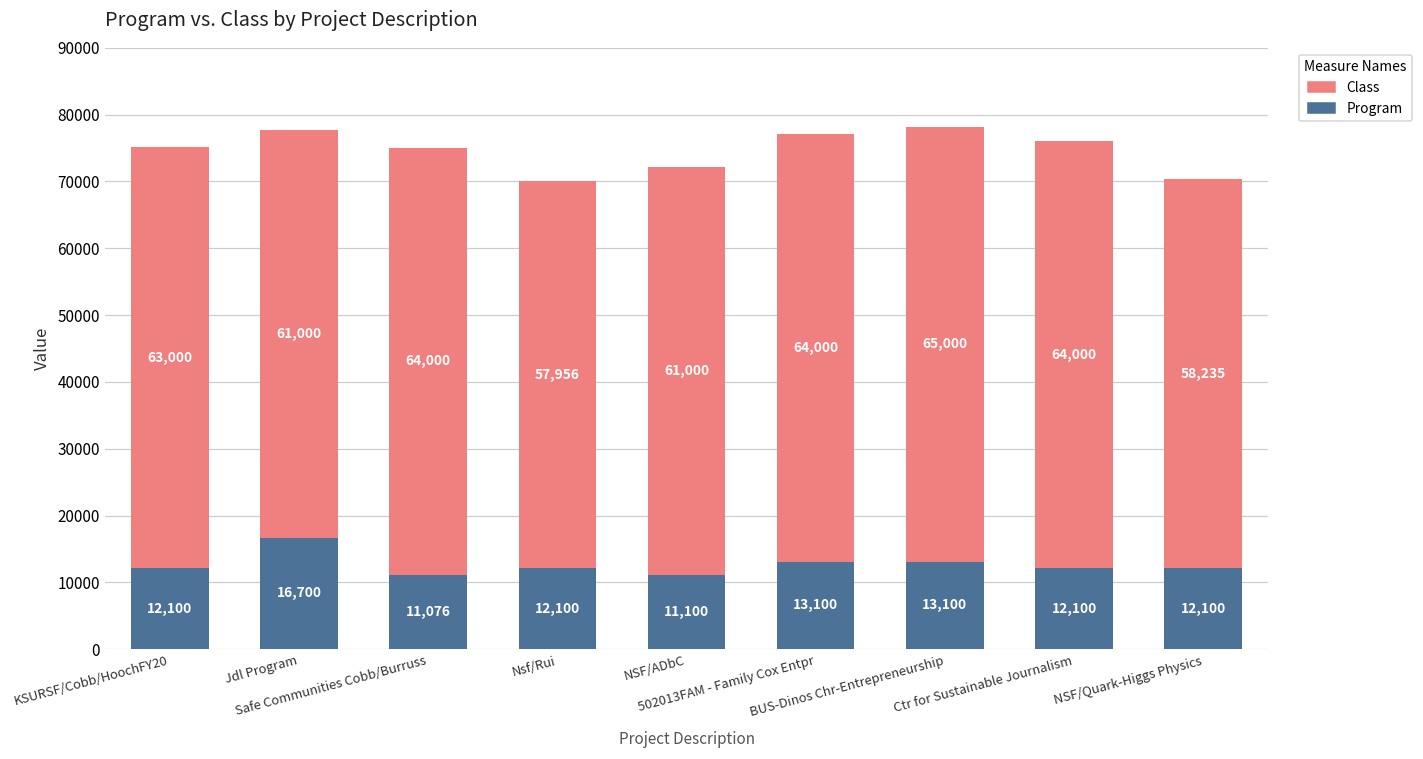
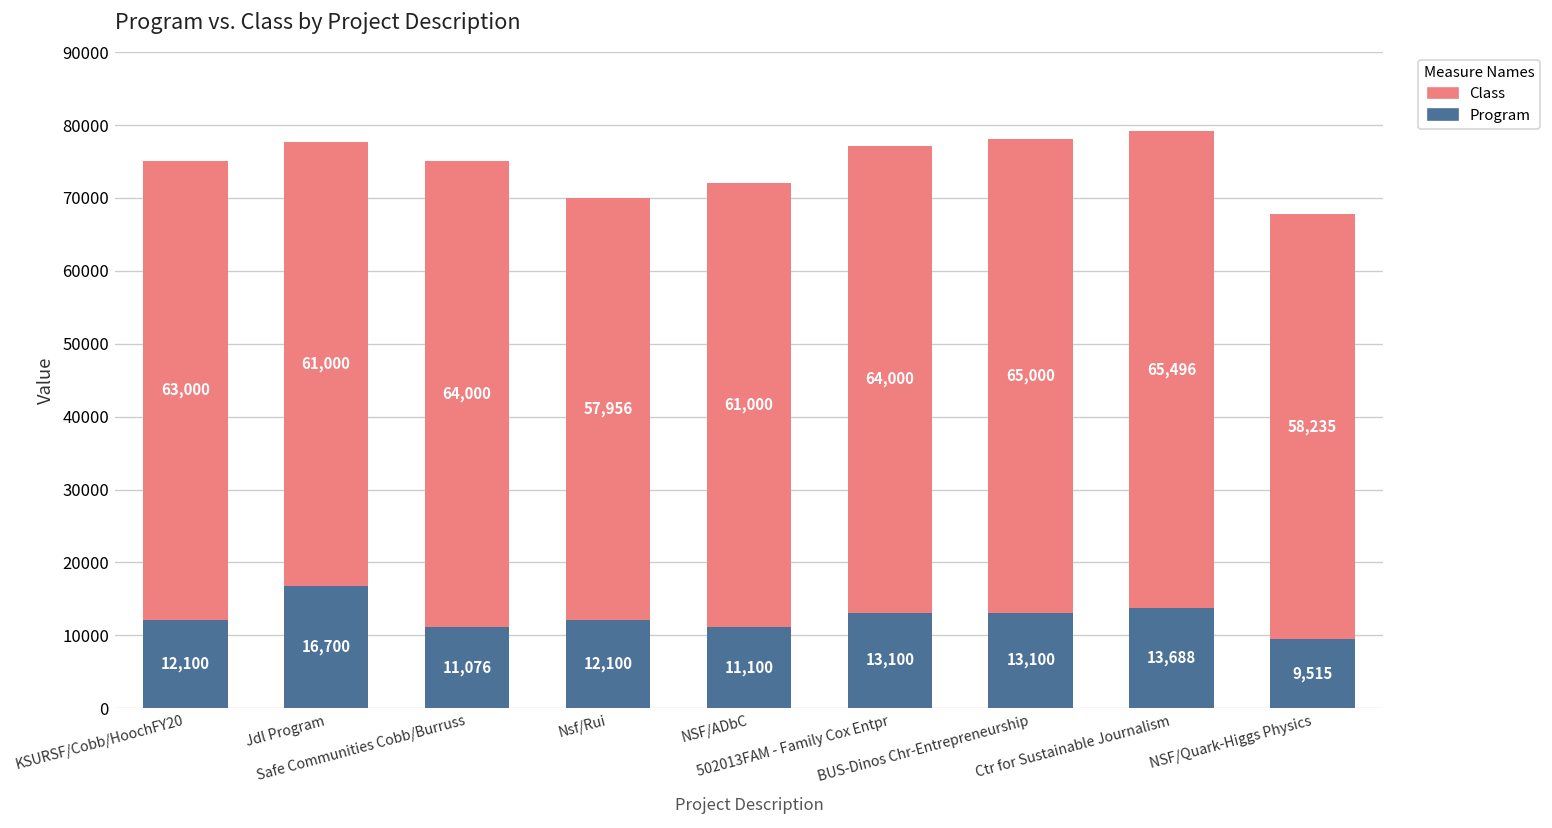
Program, Ctr for Sustainable Journalism: 12,100 -> 13,688
Class, Ctr for Sustainable Journalism: 64,000 -> 65,496
Program, NSF/Quark-Higgs Physics: 12,100 -> 9,515
